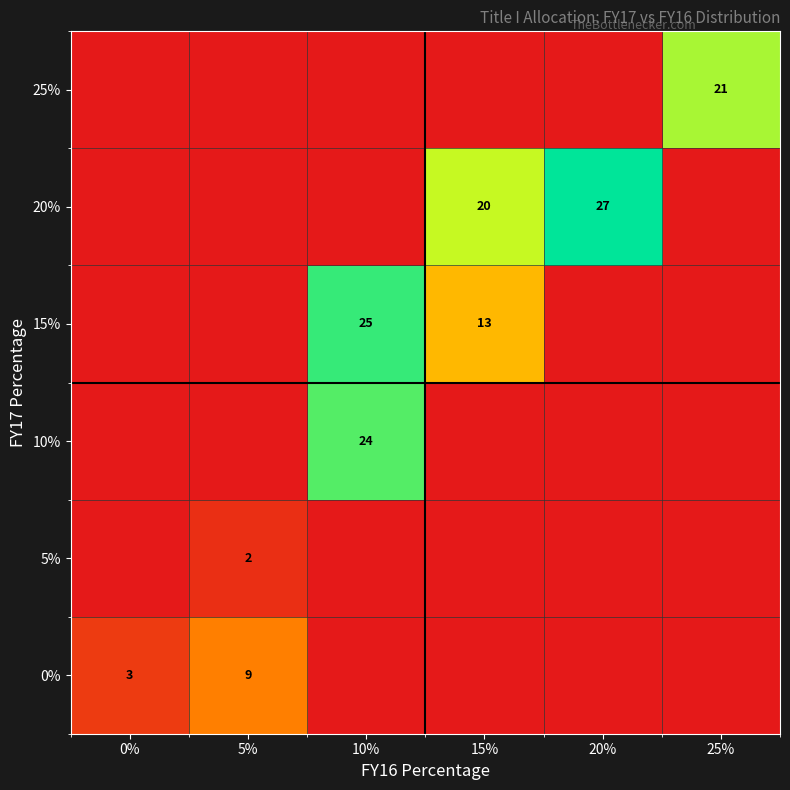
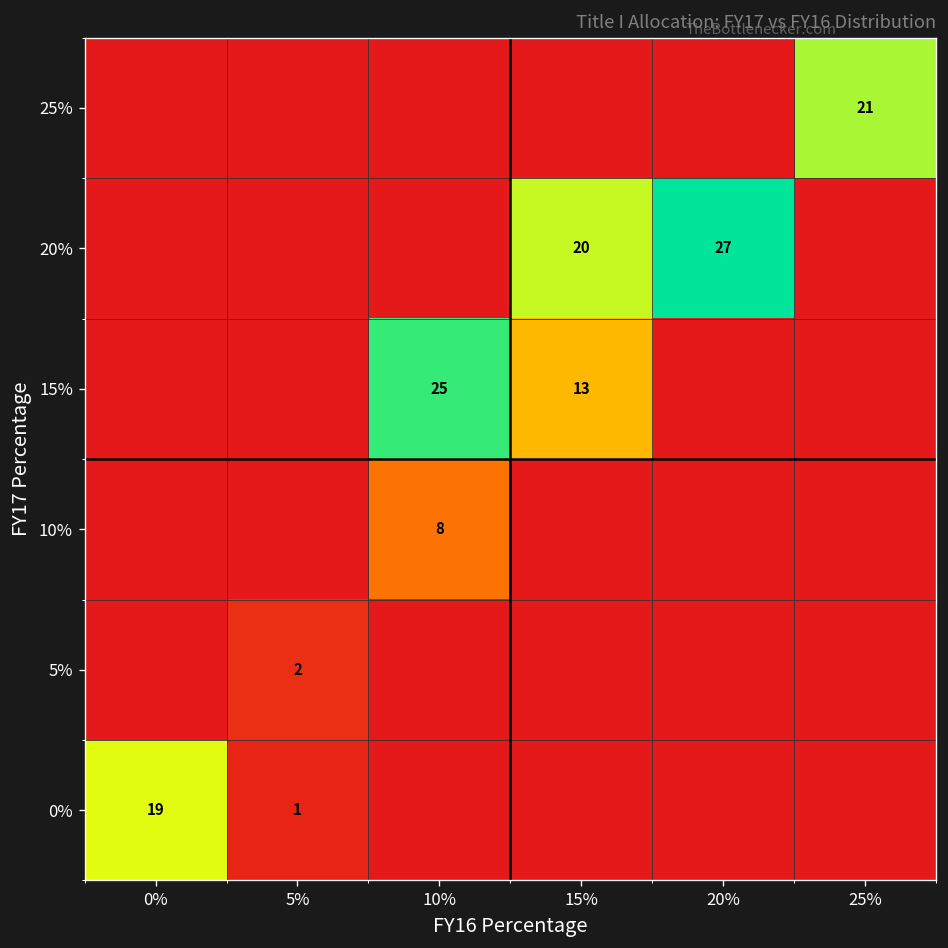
10%, 10%: 24 -> 8
0%, 0%: 3 -> 19
0%, 5%: 9 -> 1
